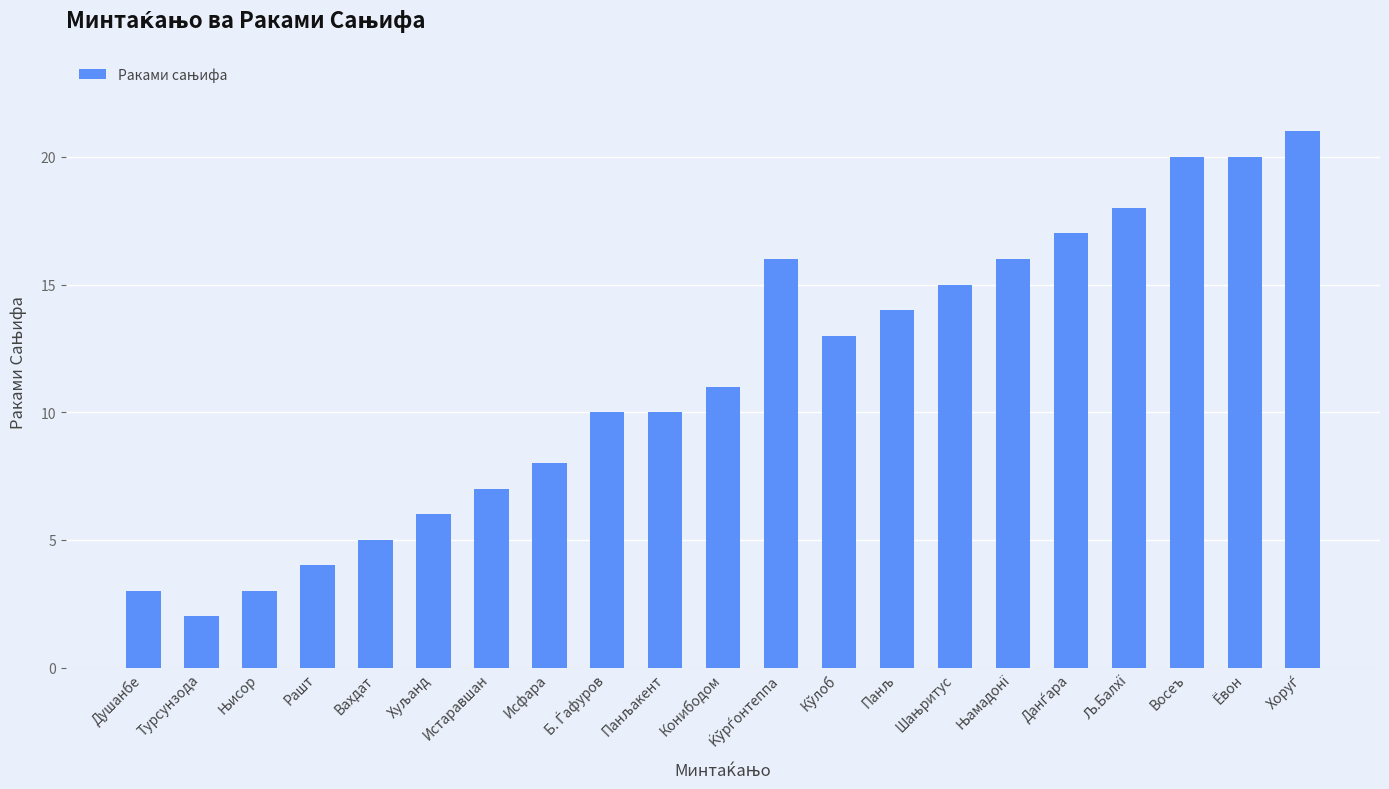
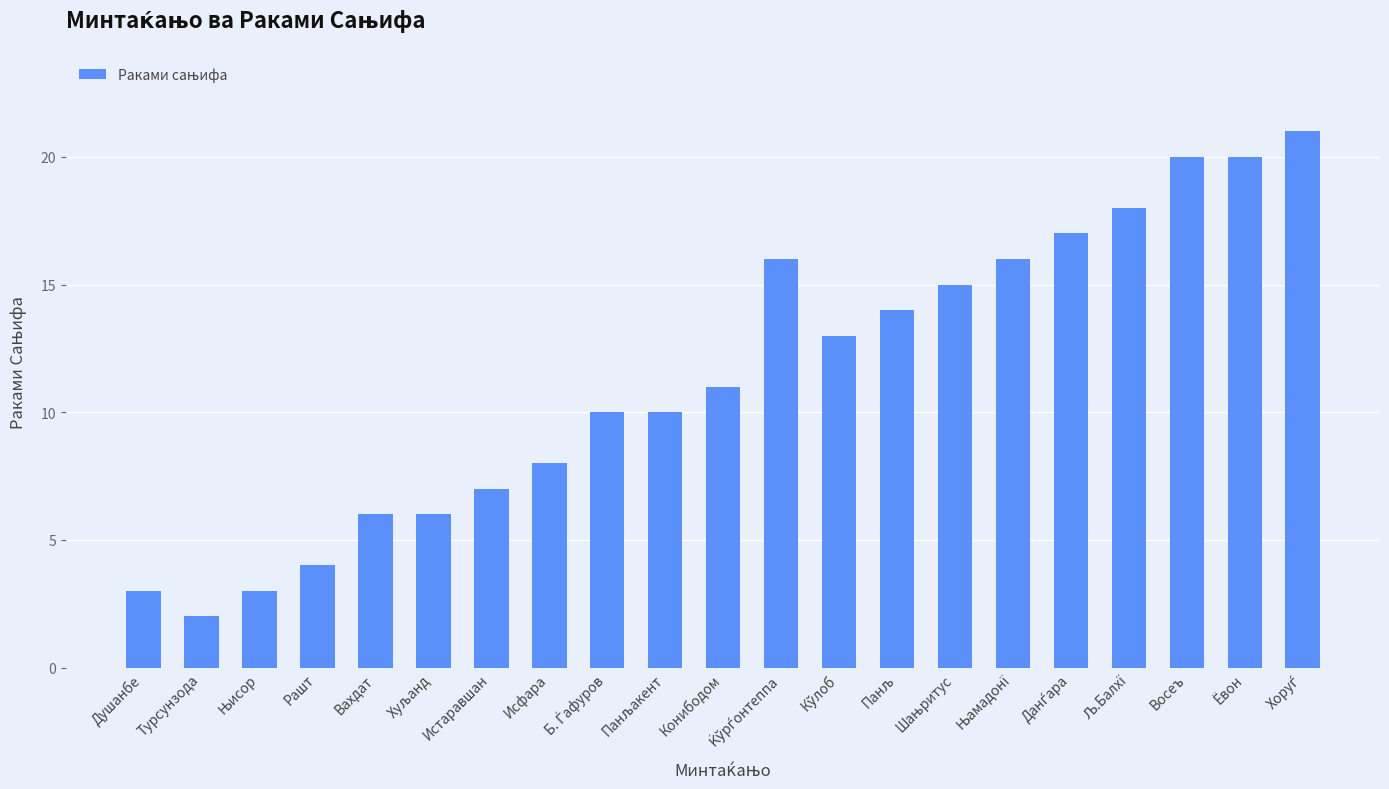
Вахдат: 5 -> 6
